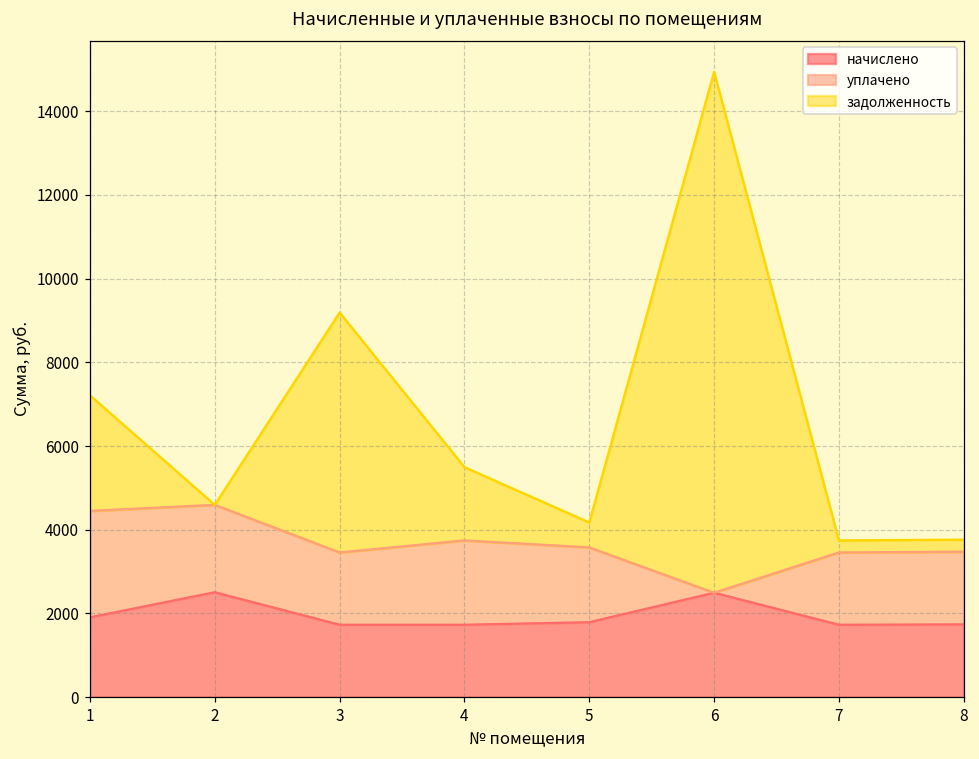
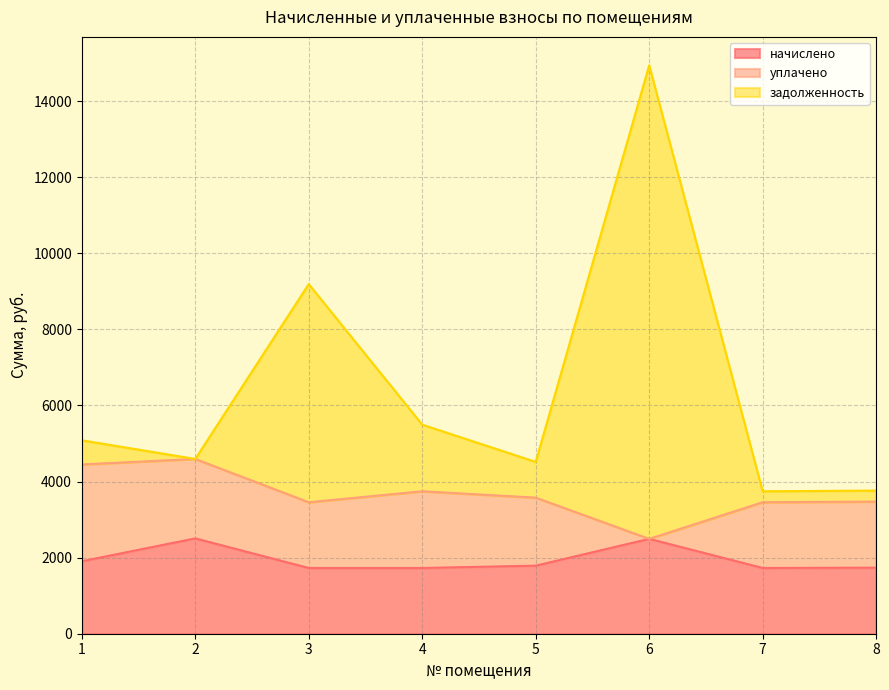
задолженность, 1: 2800 -> 600
задолженность, 5: 600 -> 900
